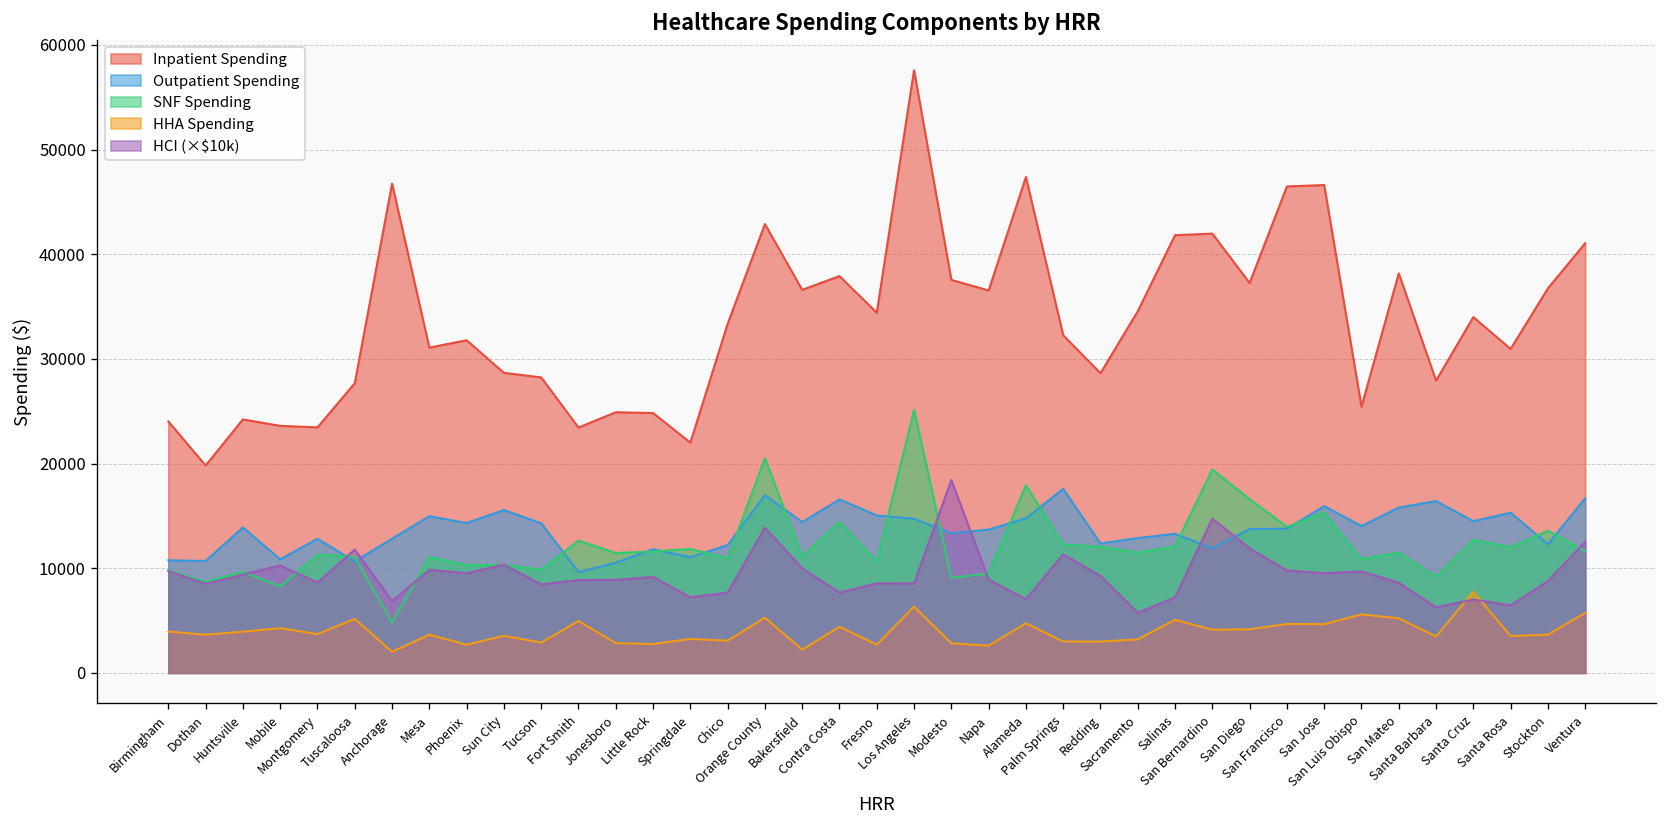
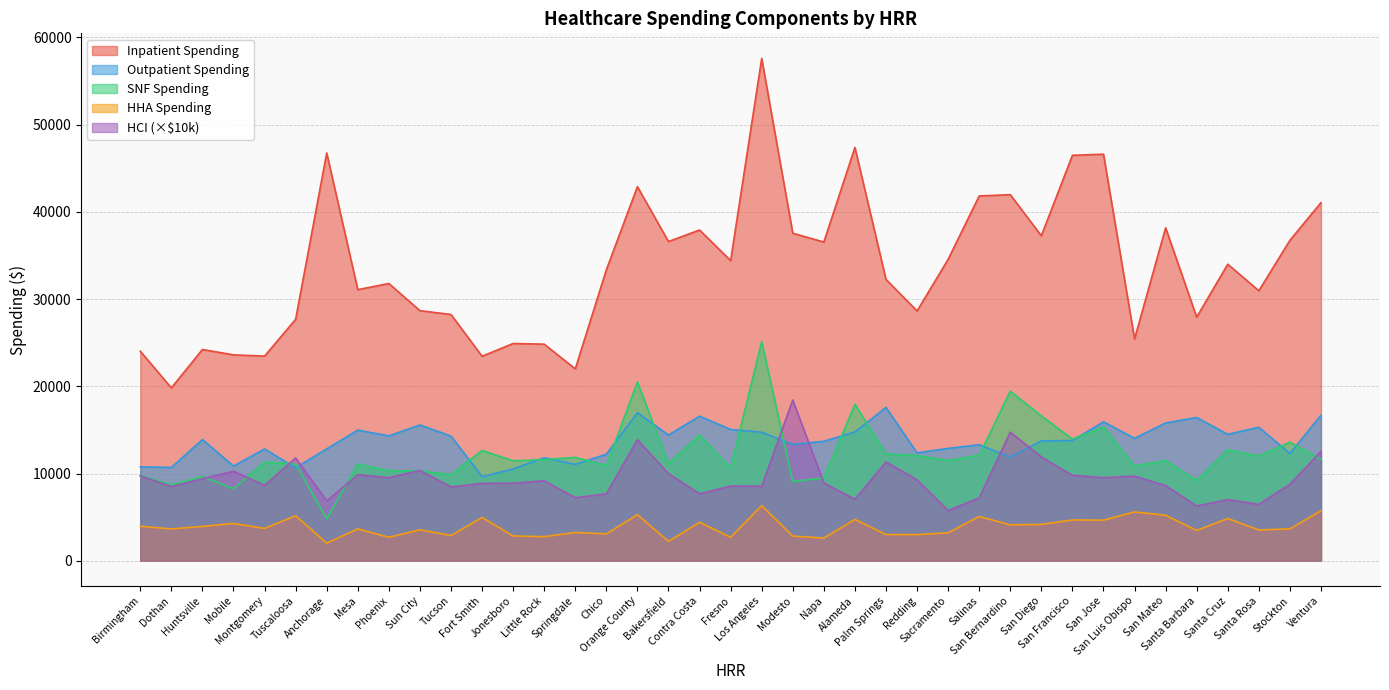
HHA Spending, Santa Cruz: 8000 -> 5000
